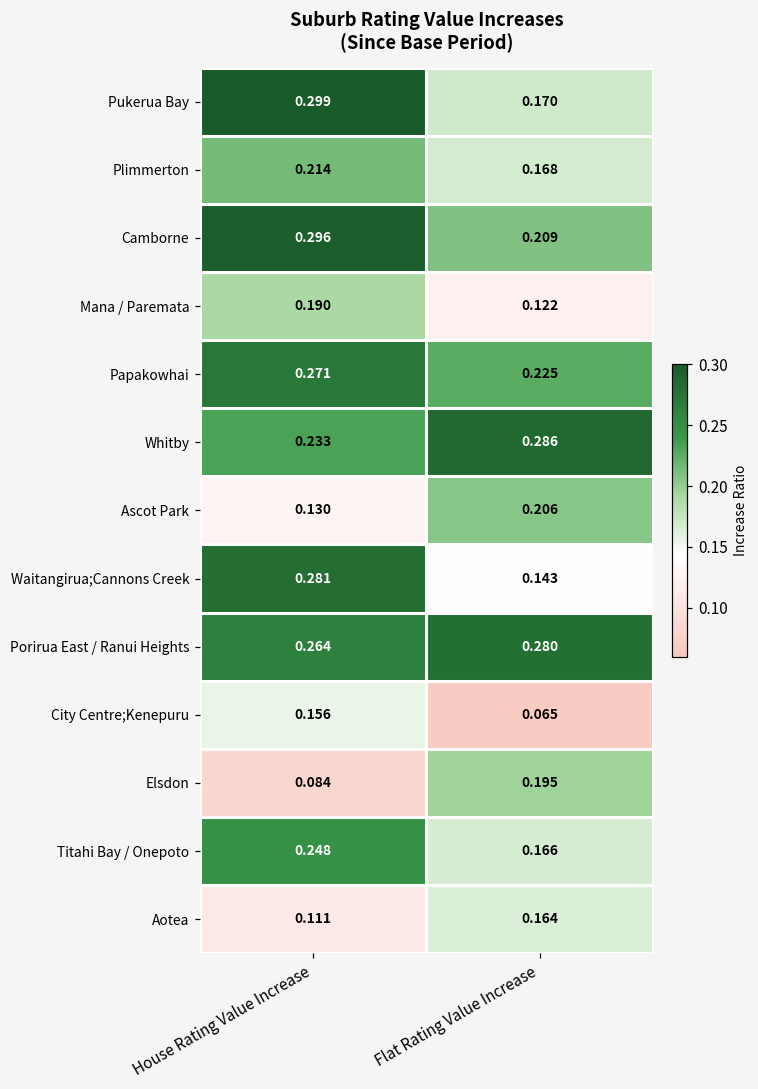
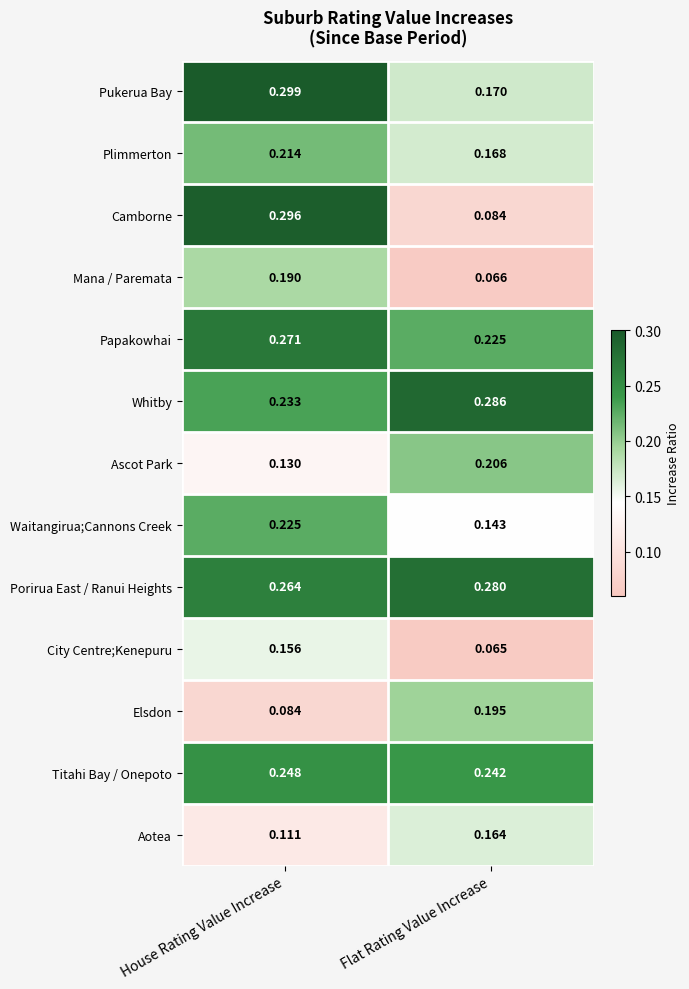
Camborne, Flat Rating Value Increase: 0.209 -> 0.084
Mana / Paremata, Flat Rating Value Increase: 0.122 -> 0.066
Waitangirua;Cannons Creek, House Rating Value Increase: 0.281 -> 0.225
Titahi Bay / Onepoto, Flat Rating Value Increase: 0.166 -> 0.242
